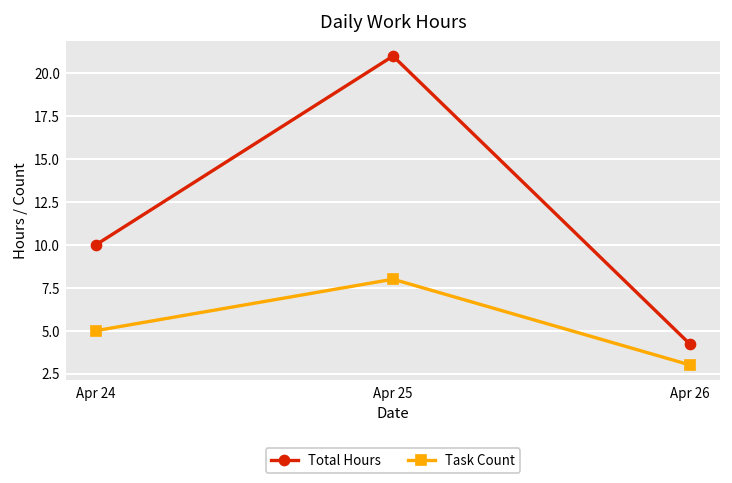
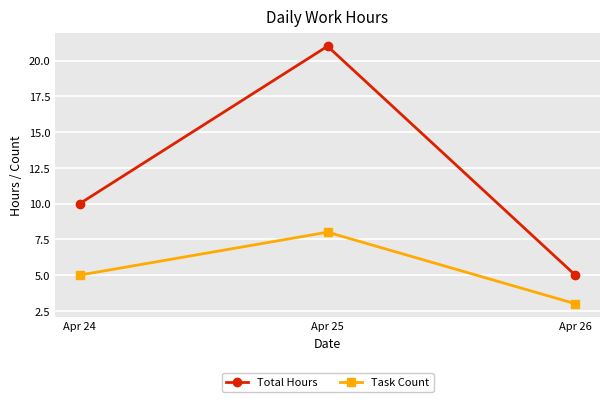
Total Hours, Apr 26: 4.2 -> 5.0
